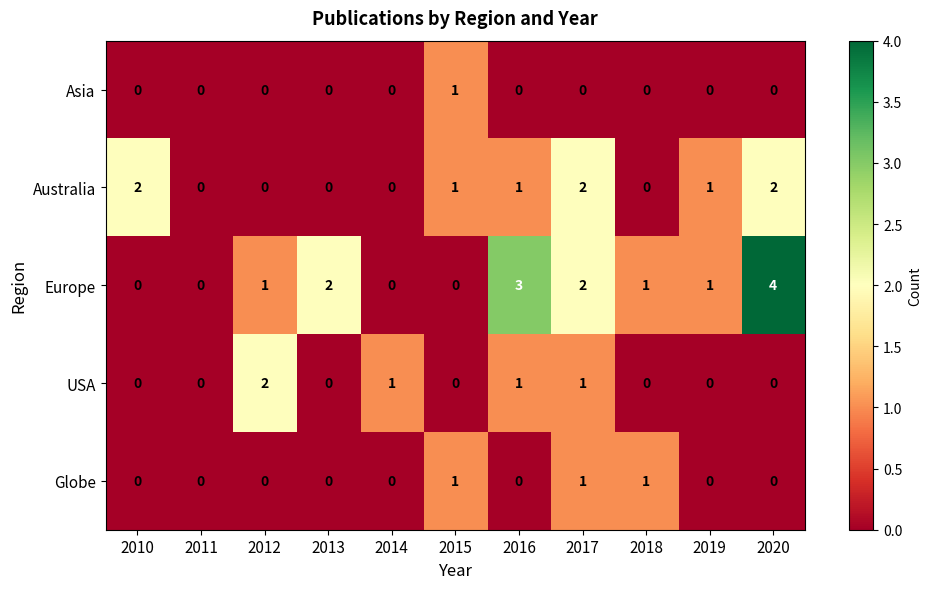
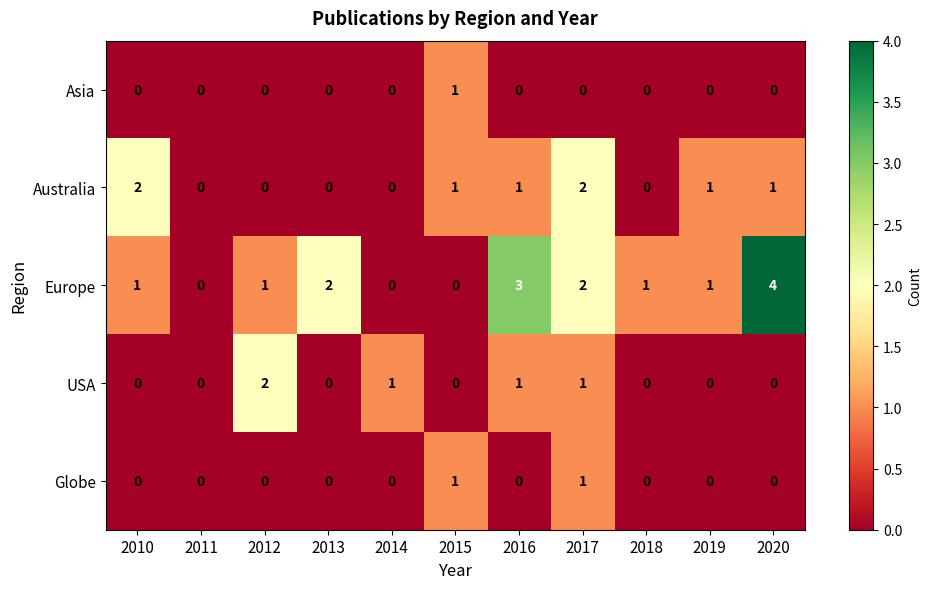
Australia, 2020: 2 -> 1
Europe, 2010: 0 -> 1
Globe, 2018: 1 -> 0
